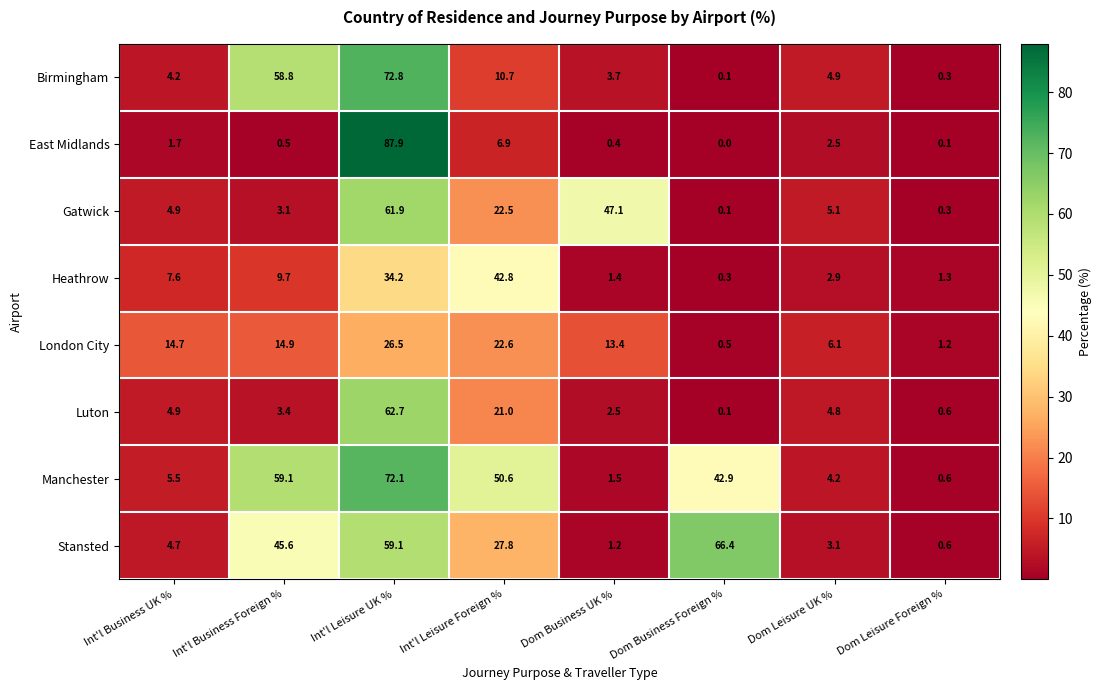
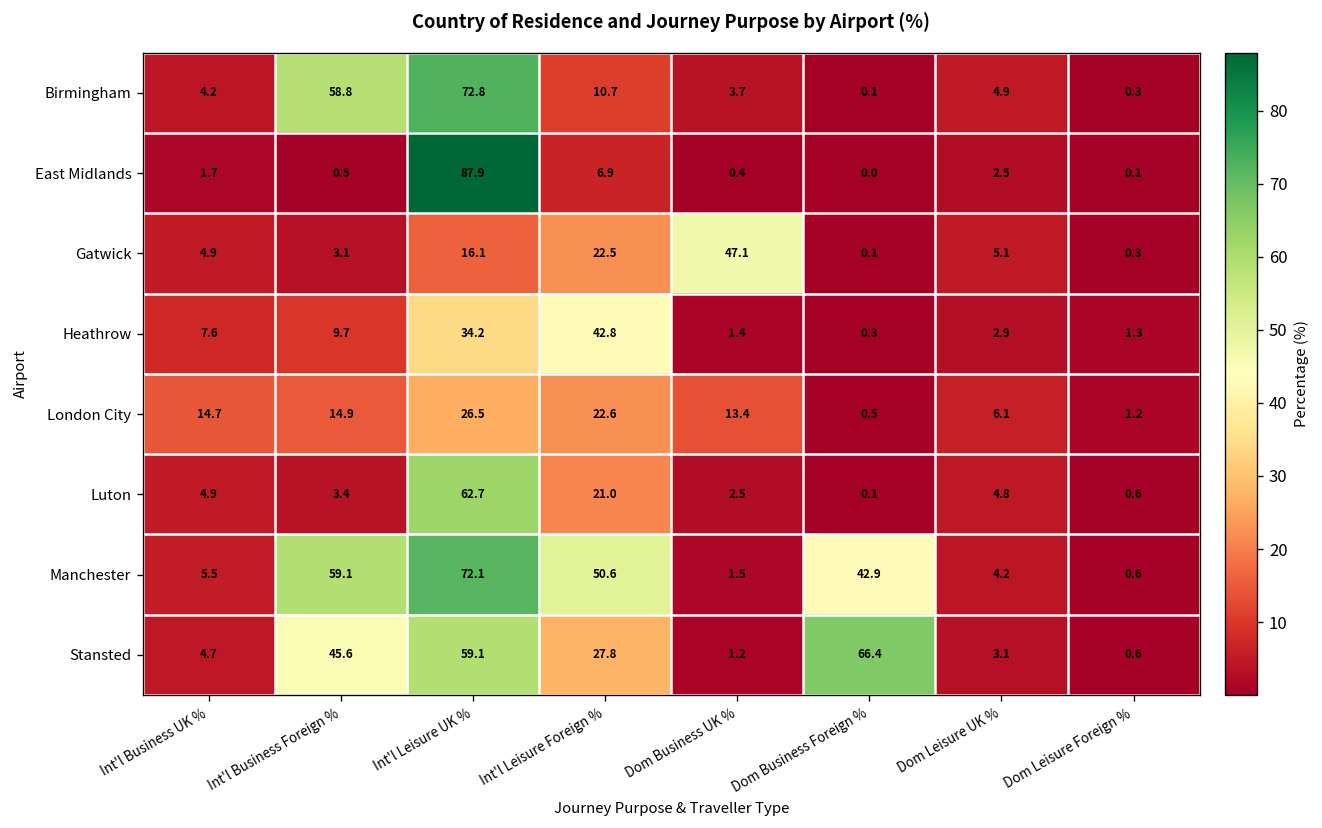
Gatwick, Int'l Leisure UK %: 61.9 -> 16.1
